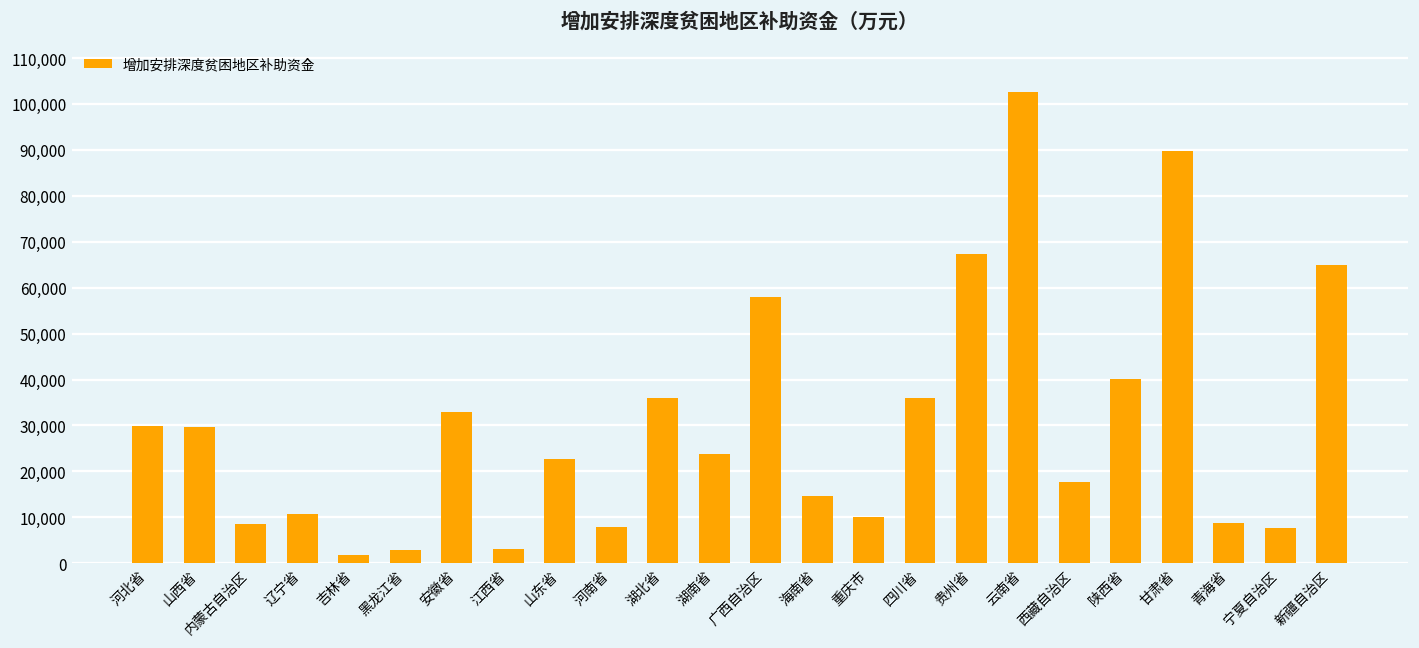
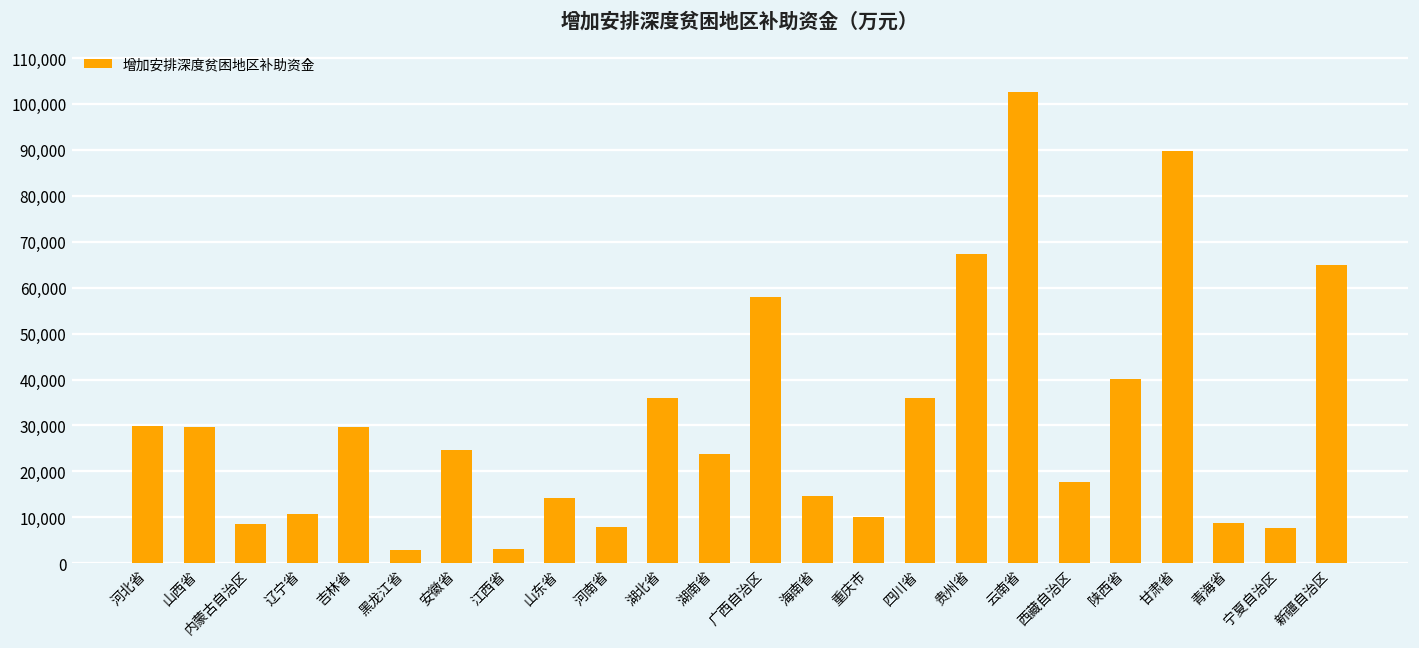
吉林省: 2,000 -> 30,000
安徽省: 33,000 -> 25,000
山东省: 23,000 -> 14,000
